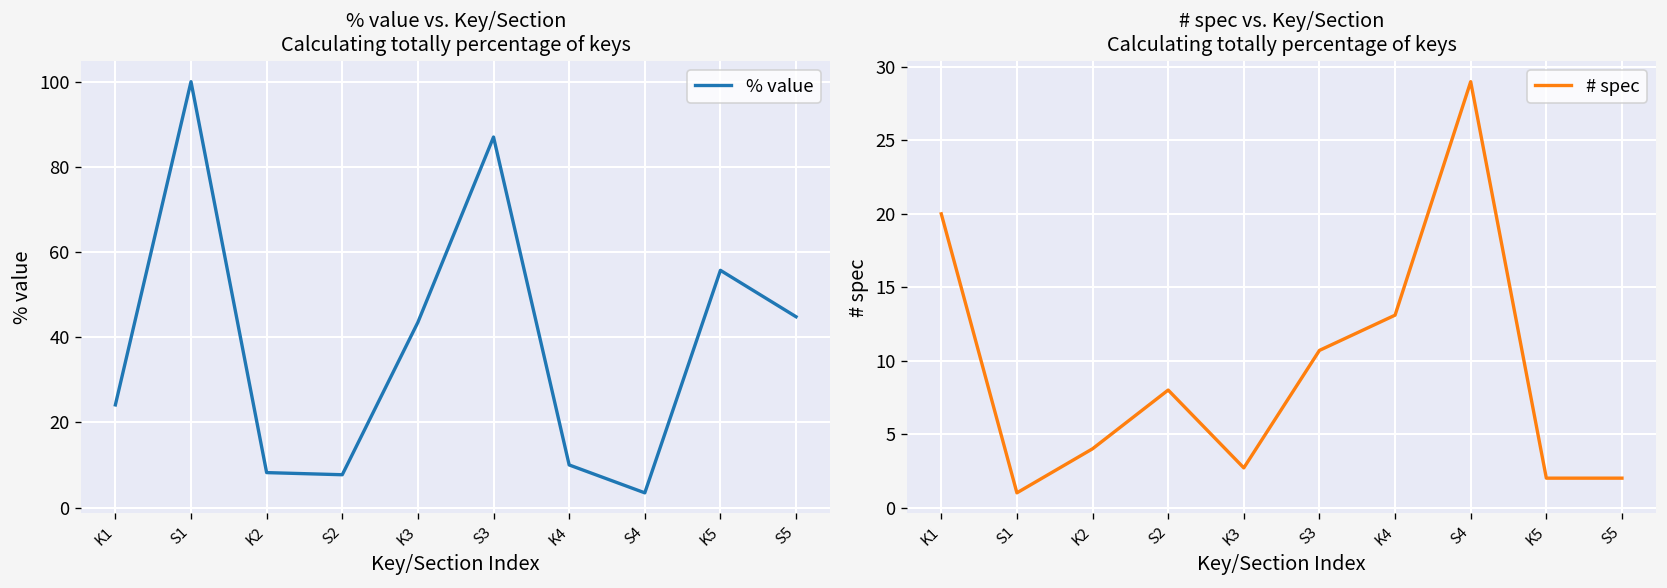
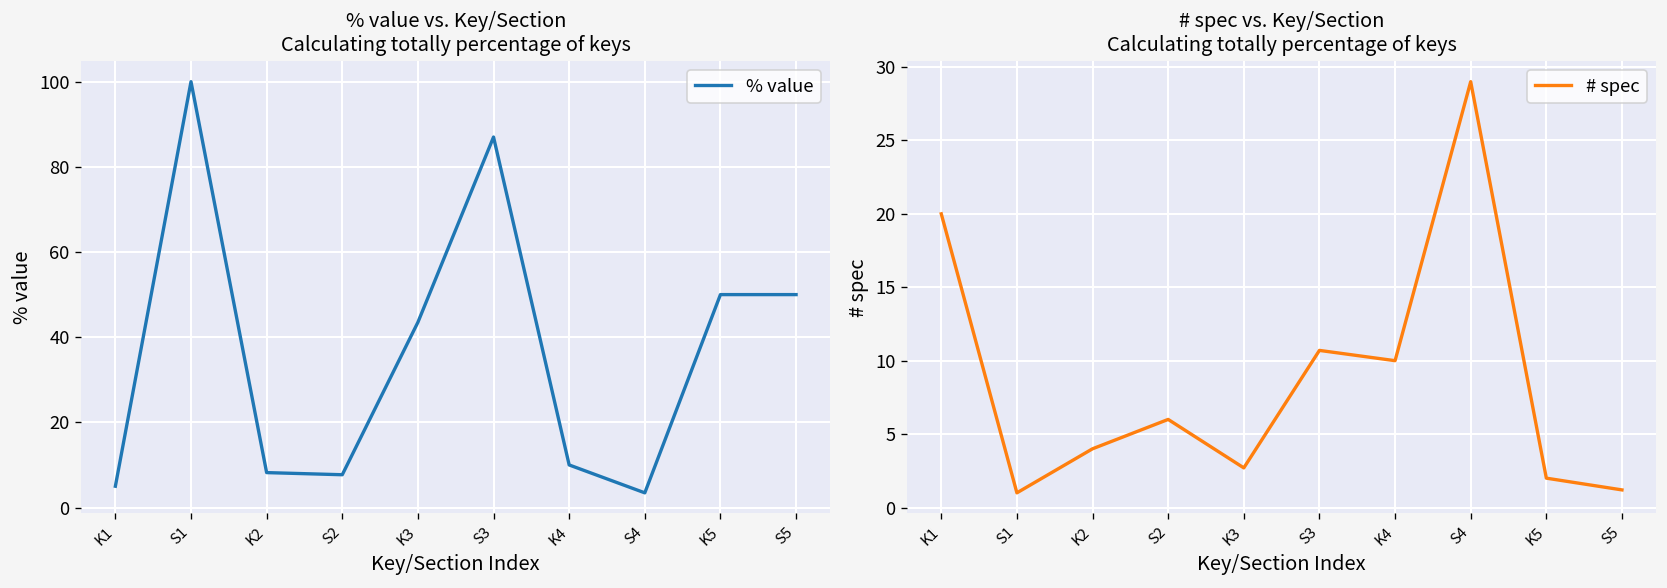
% value vs. Key/Section Calculating totally percentage of keys, K1: 24 -> 5
% value vs. Key/Section Calculating totally percentage of keys, K5: 56 -> 50
% value vs. Key/Section Calculating totally percentage of keys, S5: 45 -> 50
# spec vs. Key/Section Calculating totally percentage of keys, S2: 8 -> 6
# spec vs. Key/Section Calculating totally percentage of keys, K4: 13.1 -> 10.0
# spec vs. Key/Section Calculating totally percentage of keys, S5: 2.0 -> 1.2
